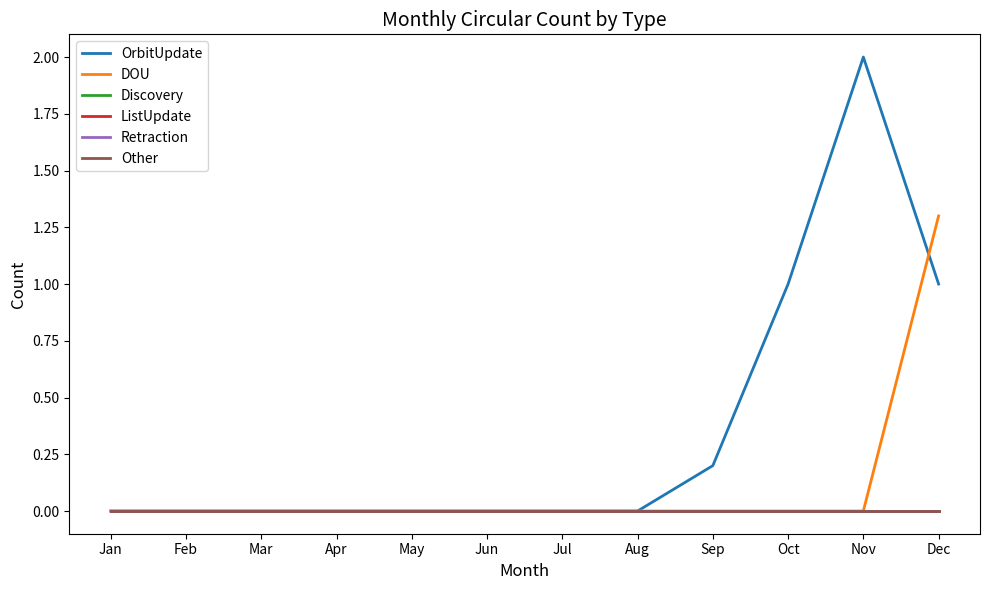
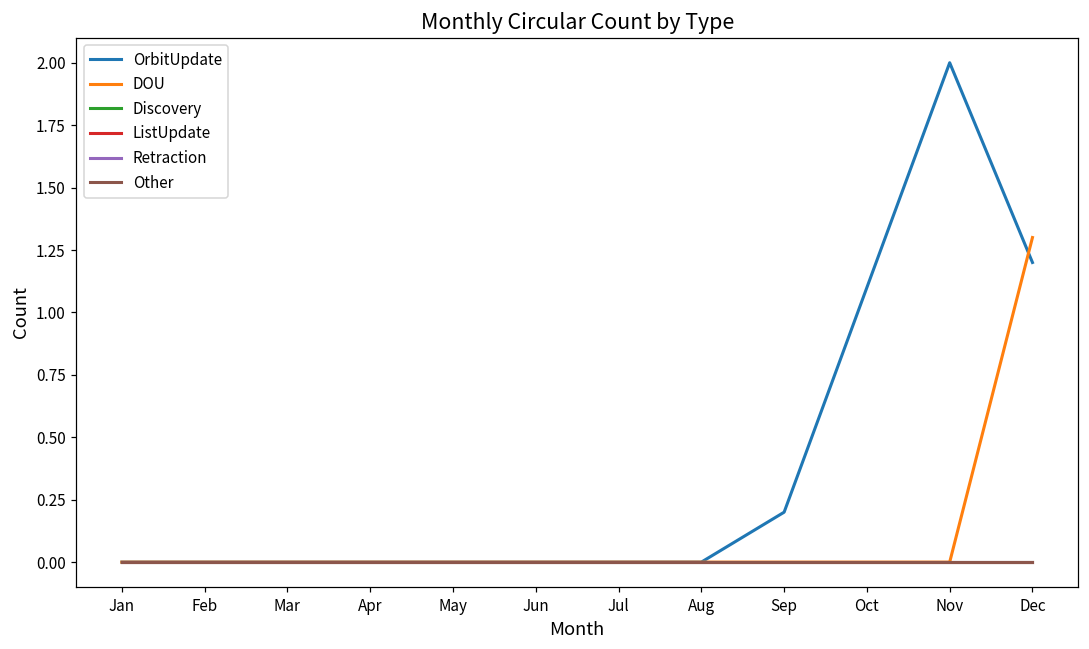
OrbitUpdate, Oct: 1.0 -> 1.1
OrbitUpdate, Dec: 1.0 -> 1.2
